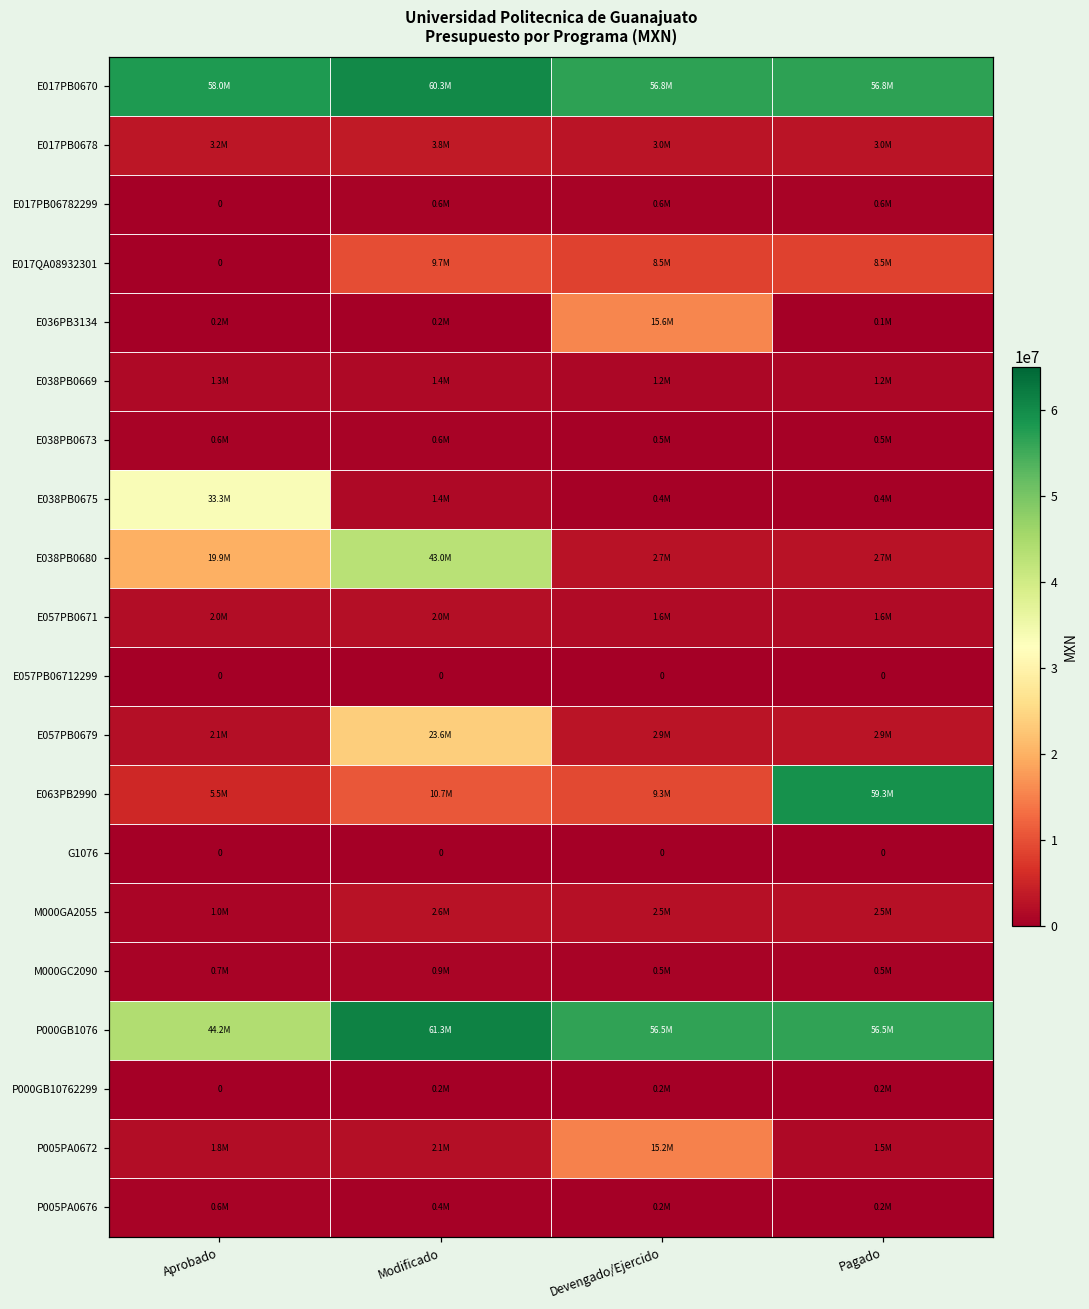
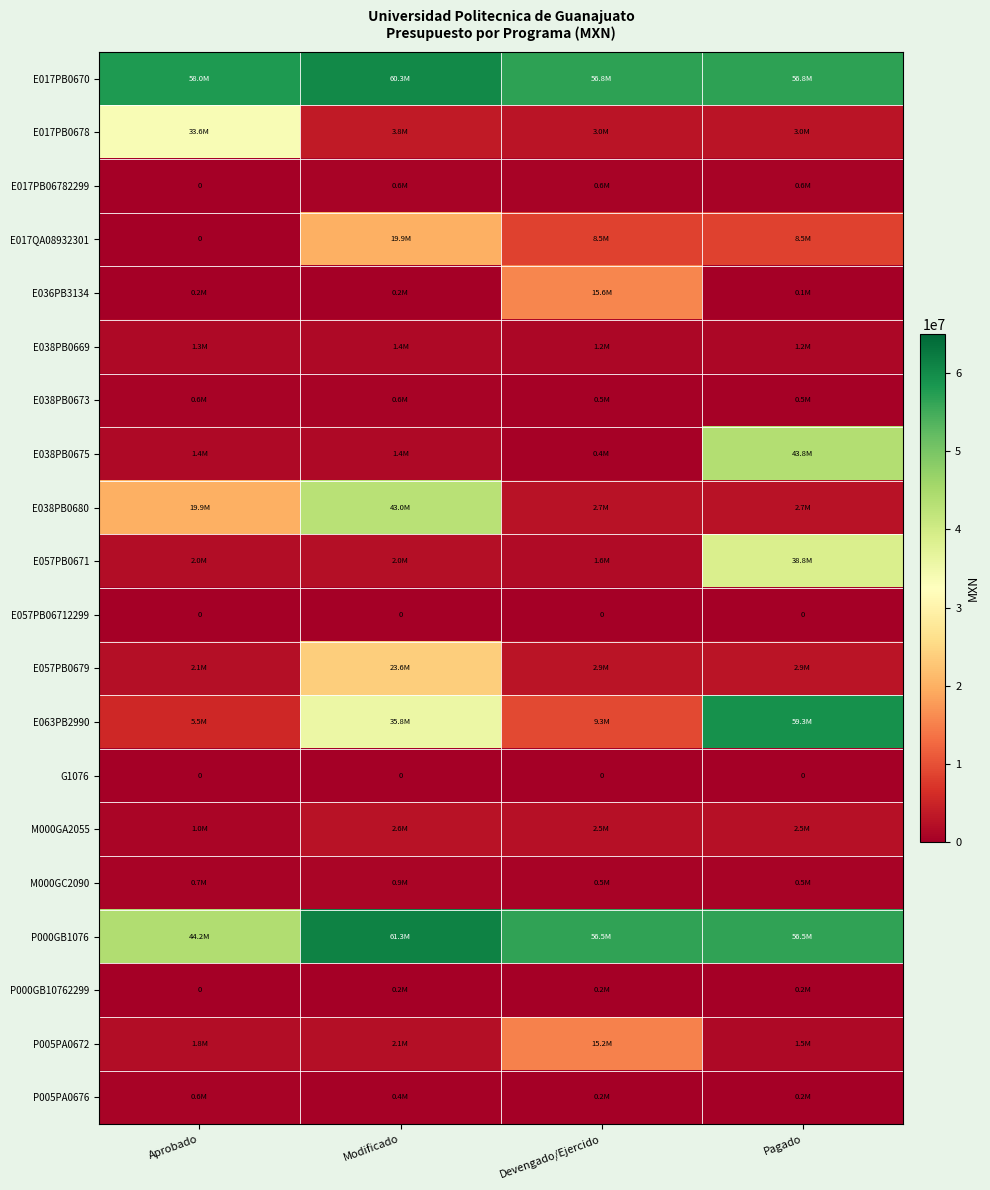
E017PB0678, Aprobado: 3.2M -> 33.6M
E017QA08932301, Modificado: 9.7M -> 19.9M
E038PB0675, Aprobado: 33.3M -> 1.4M
E038PB0675, Pagado: 0.4M -> 43.8M
E057PB0671, Pagado: 1.6M -> 38.8M
E063PB2990, Modificado: 10.7M -> 35.8M
